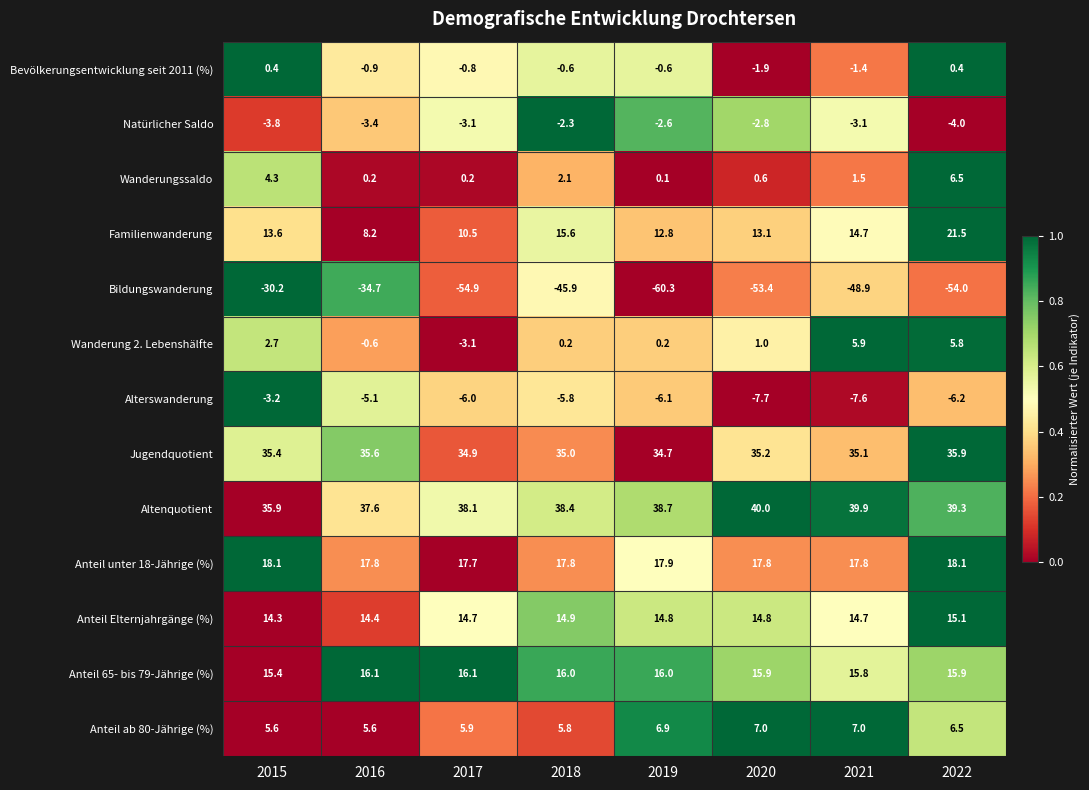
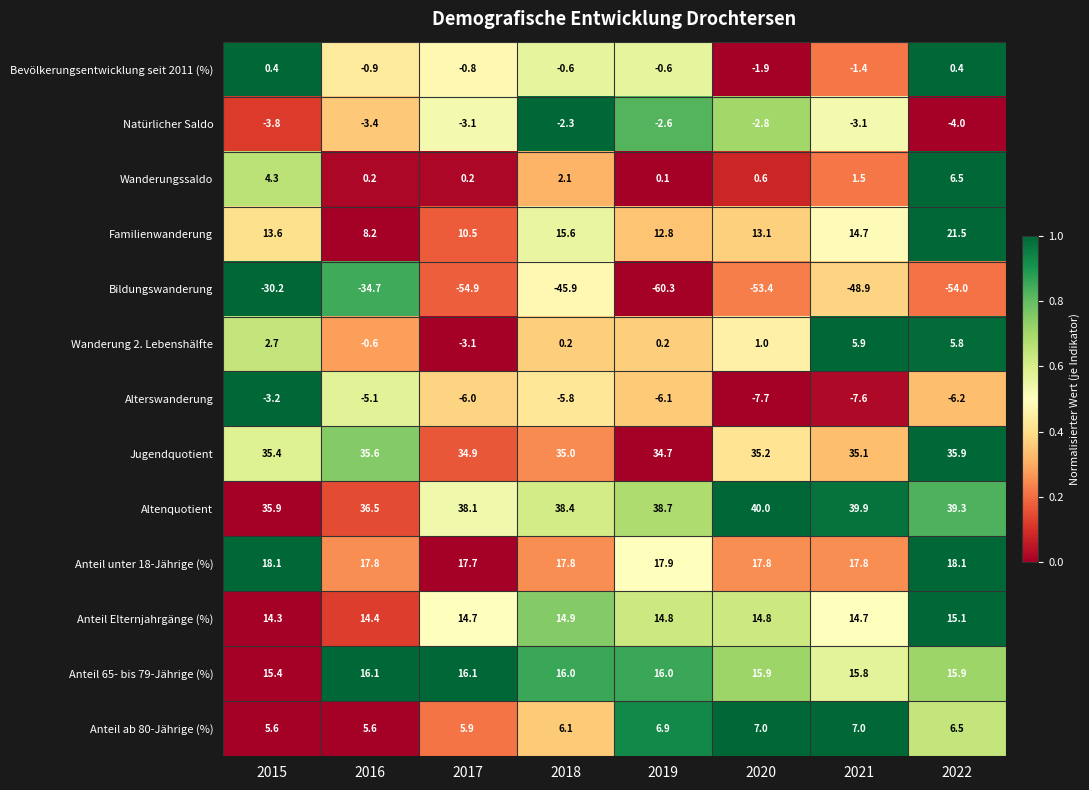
Altenquotient, 2016: 37.6 -> 36.5
Anteil ab 80-Jährige (%), 2018: 5.8 -> 6.1
